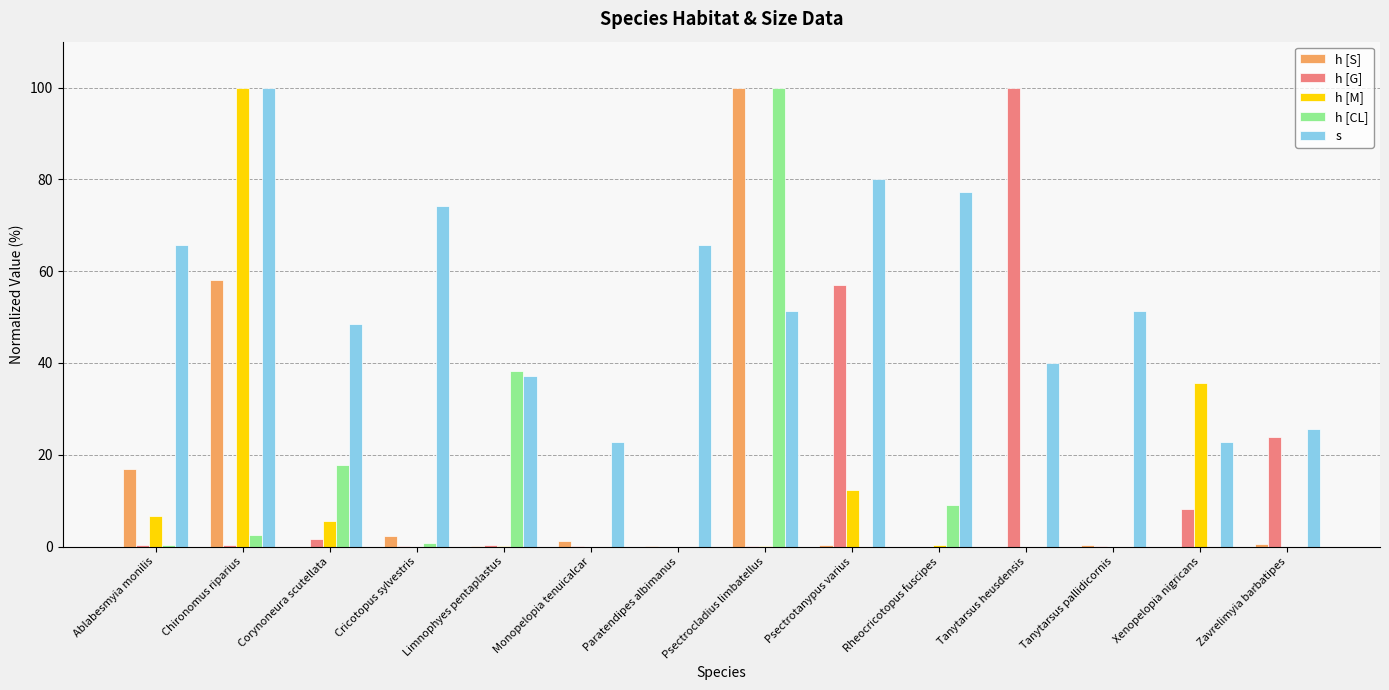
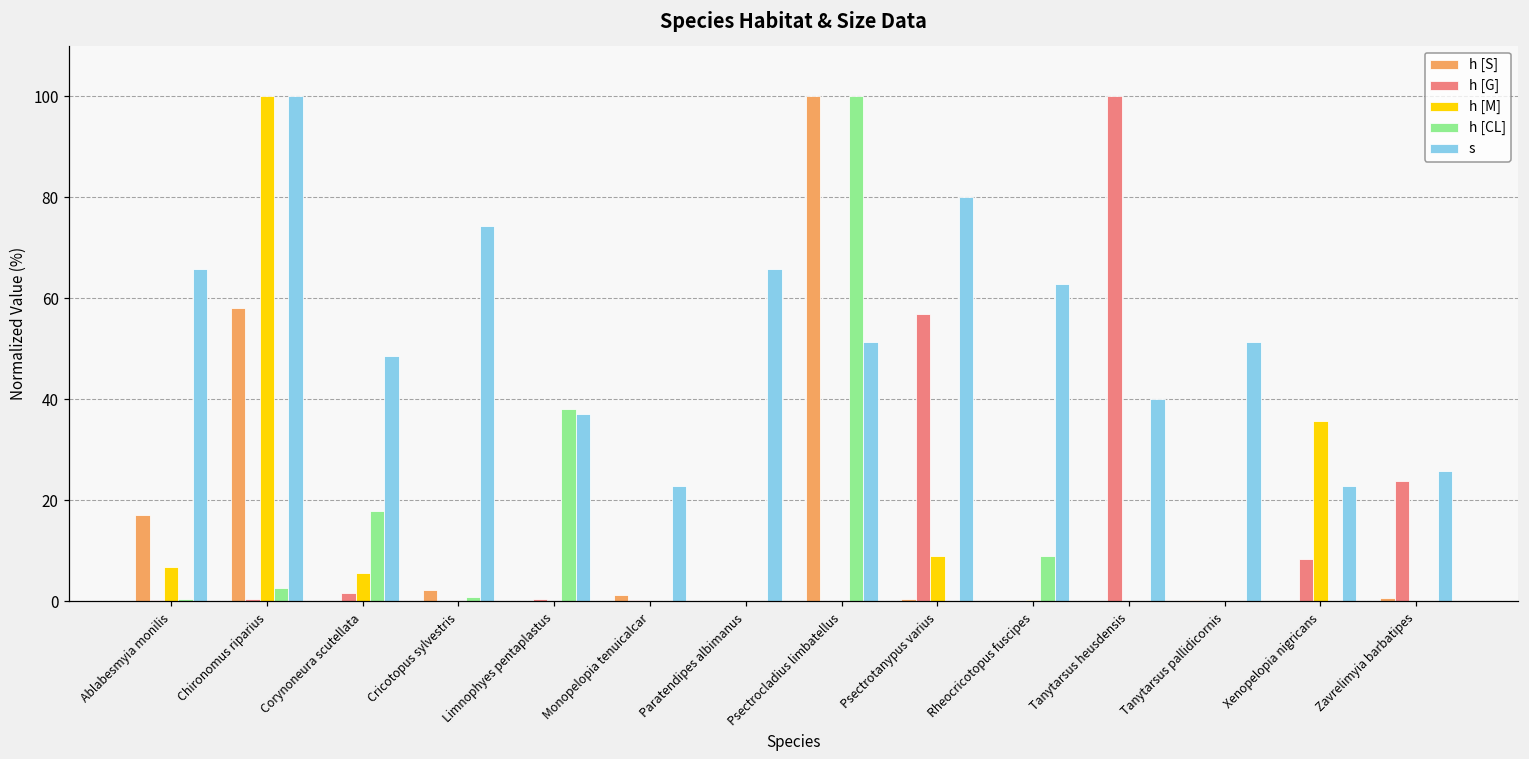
h [M], Psectrotanypus varius: 12 -> 9
s, Rheocricotopus fuscipes: 77 -> 63
